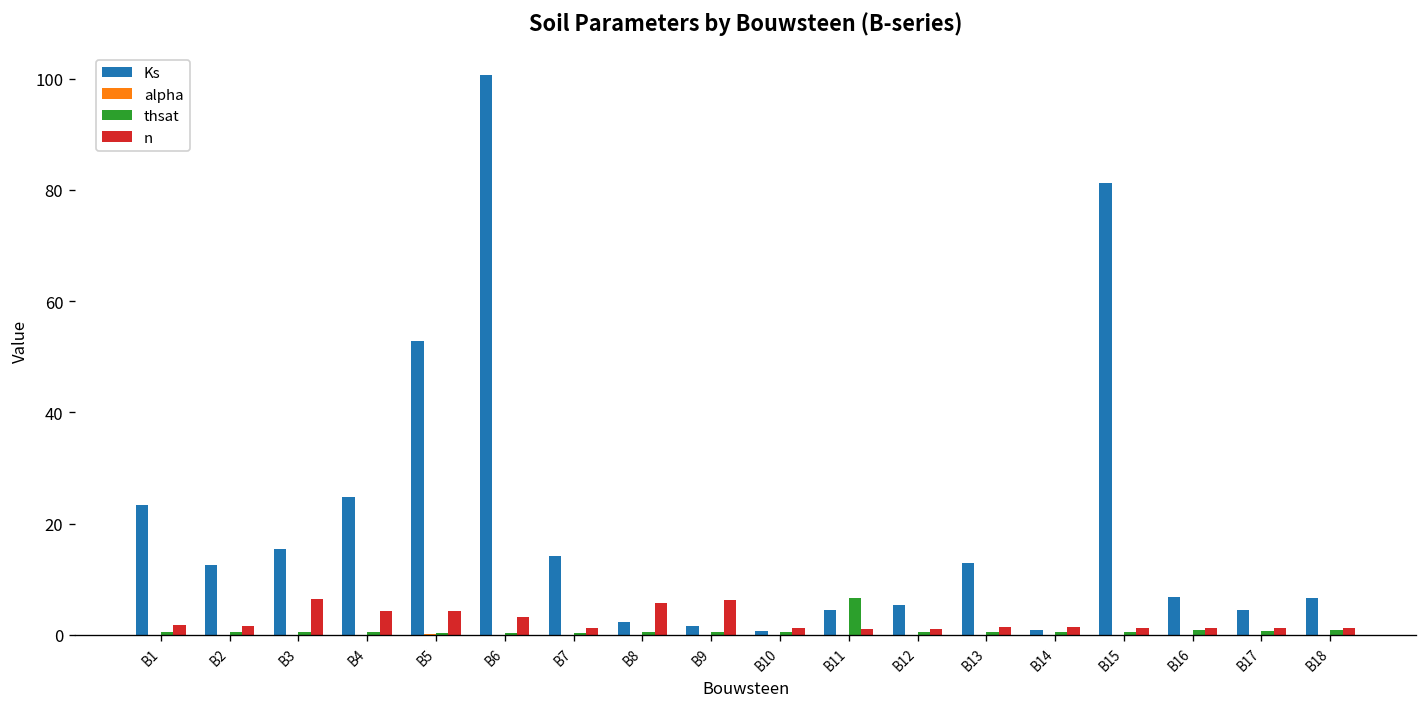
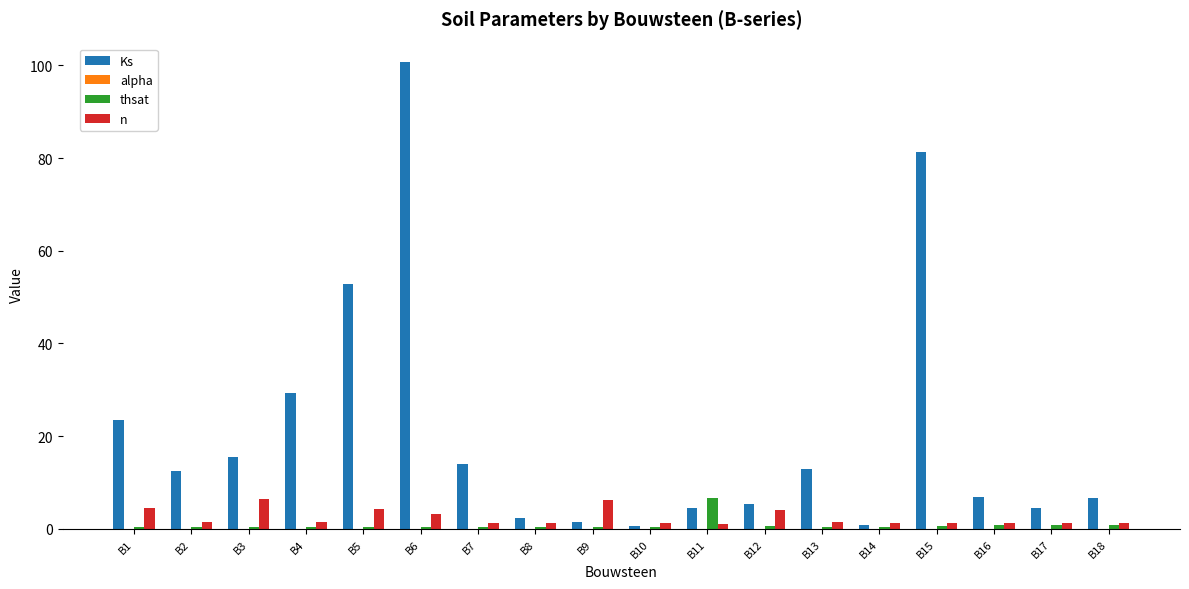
n, B1: 2 -> 4
Ks, B4: 25 -> 29
n, B4: 4 -> 1
n, B8: 6 -> 1
n, B12: 1 -> 4
